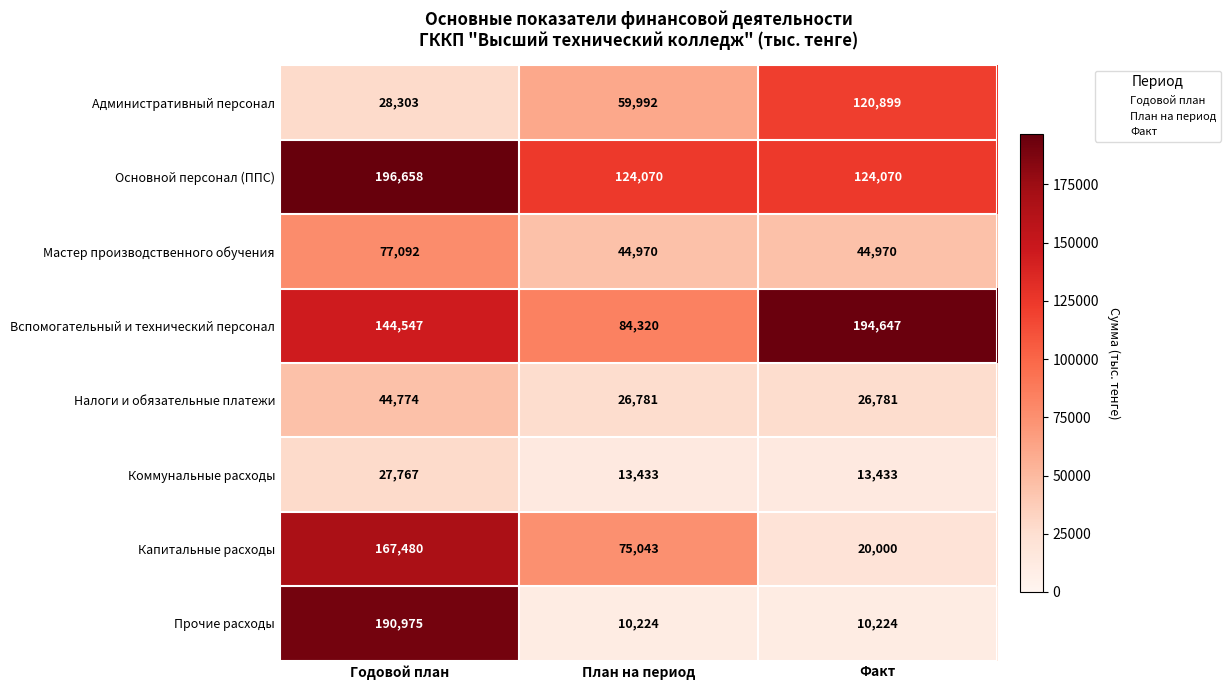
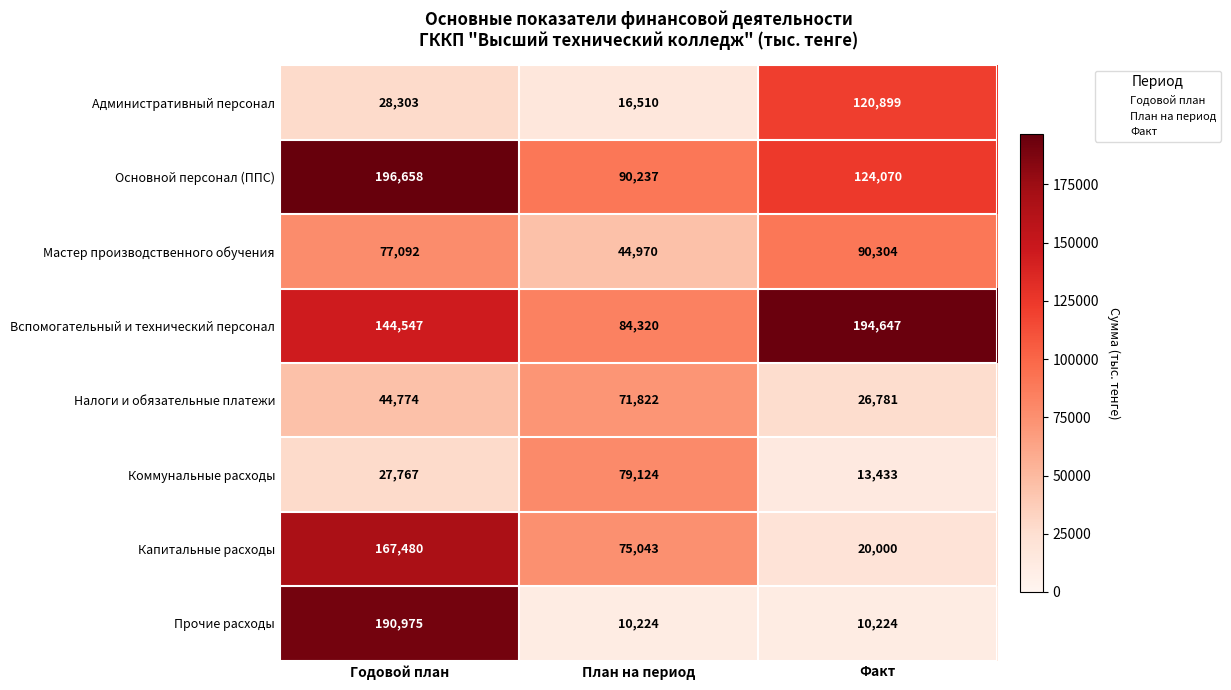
Административный персонал, План на период: 59,992 -> 16,510
Основной персонал (ППС), План на период: 124,070 -> 90,237
Мастер производственного обучения, Факт: 44,970 -> 90,304
Налоги и обязательные платежи, План на период: 26,781 -> 71,822
Коммунальные расходы, План на период: 13,433 -> 79,124
